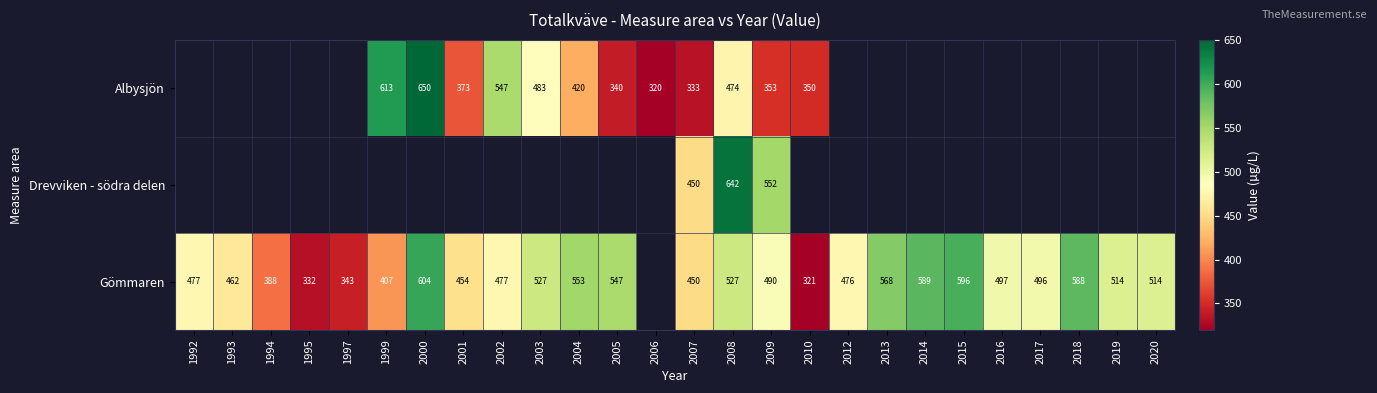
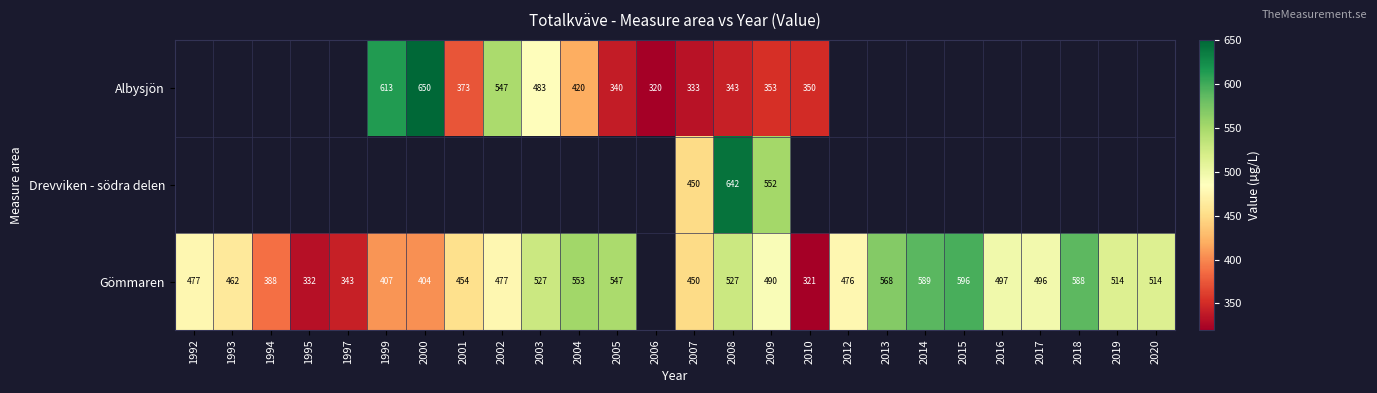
Albysjön, 2008: 474 -> 343
Gömmaren, 2000: 604 -> 404
